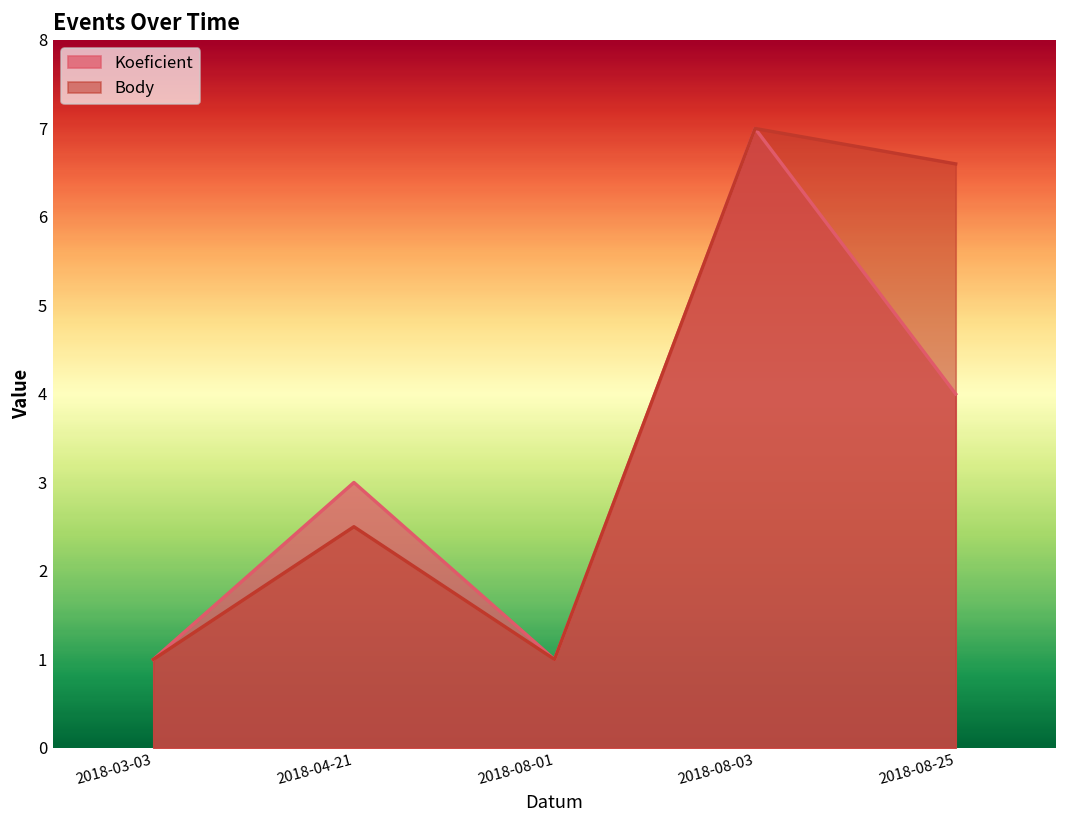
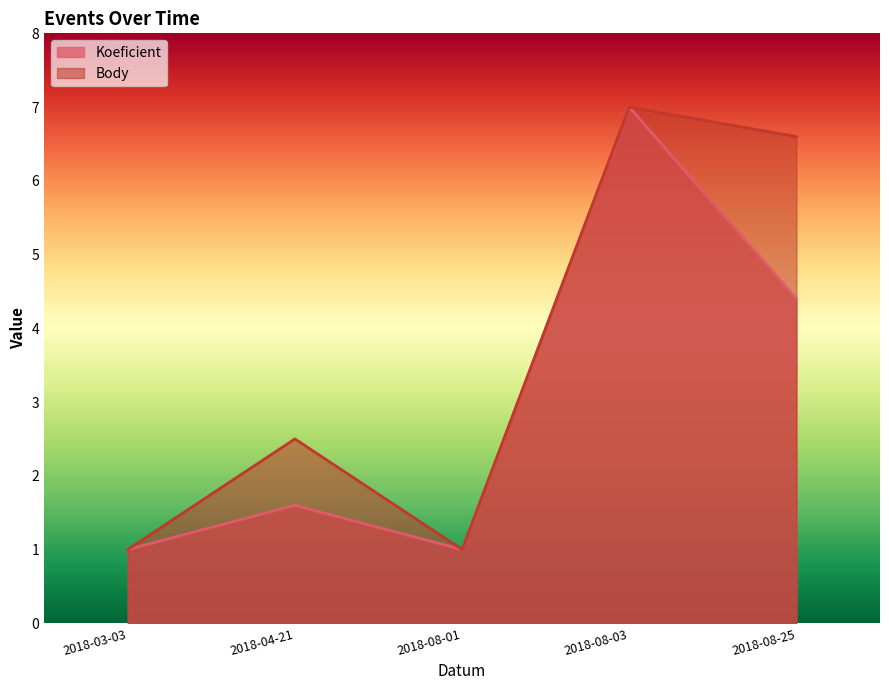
Koeficient, 2018-04-21: 3.0 -> 1.6
Koeficient, 2018-08-25: 4.0 -> 4.4
